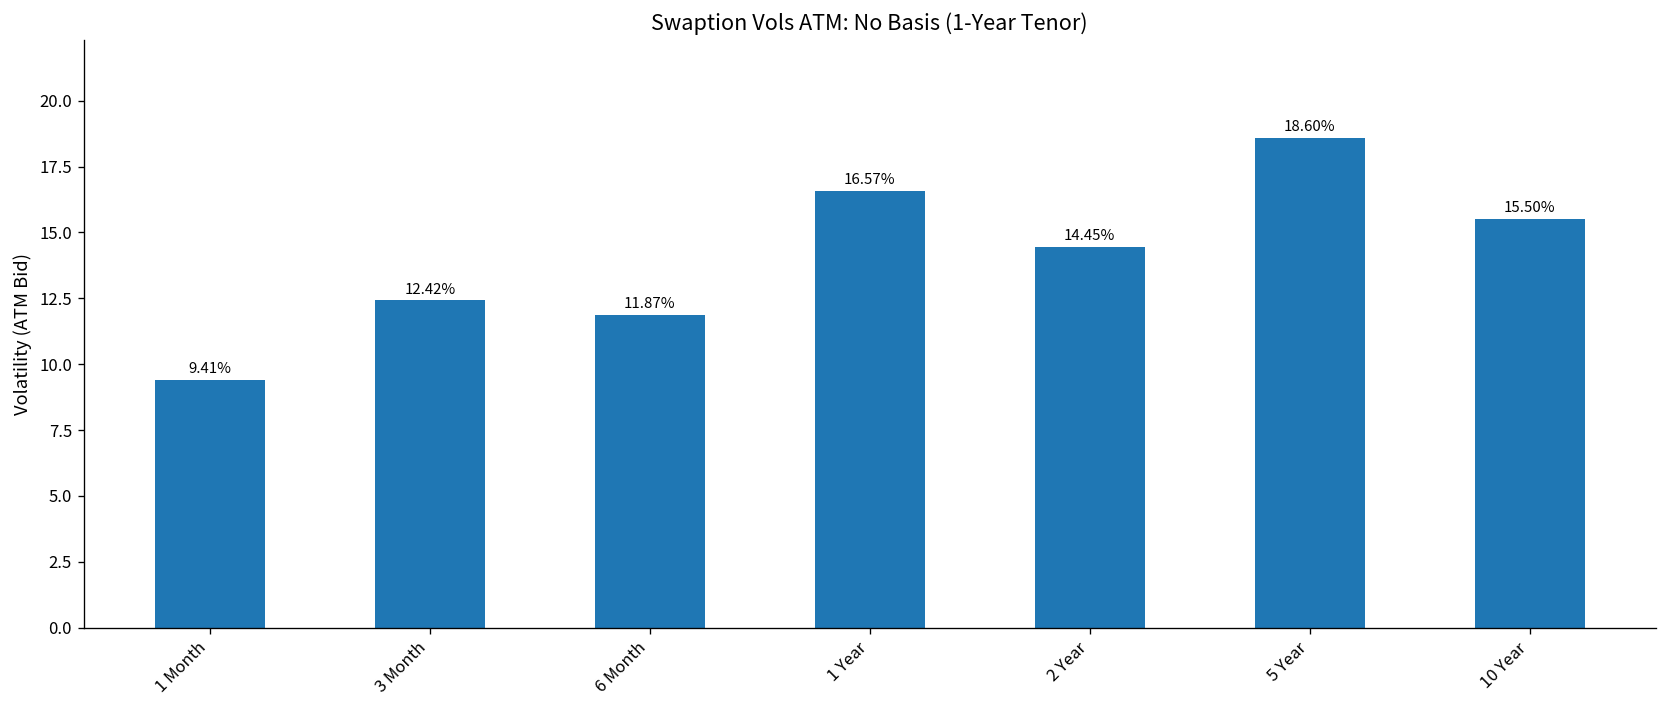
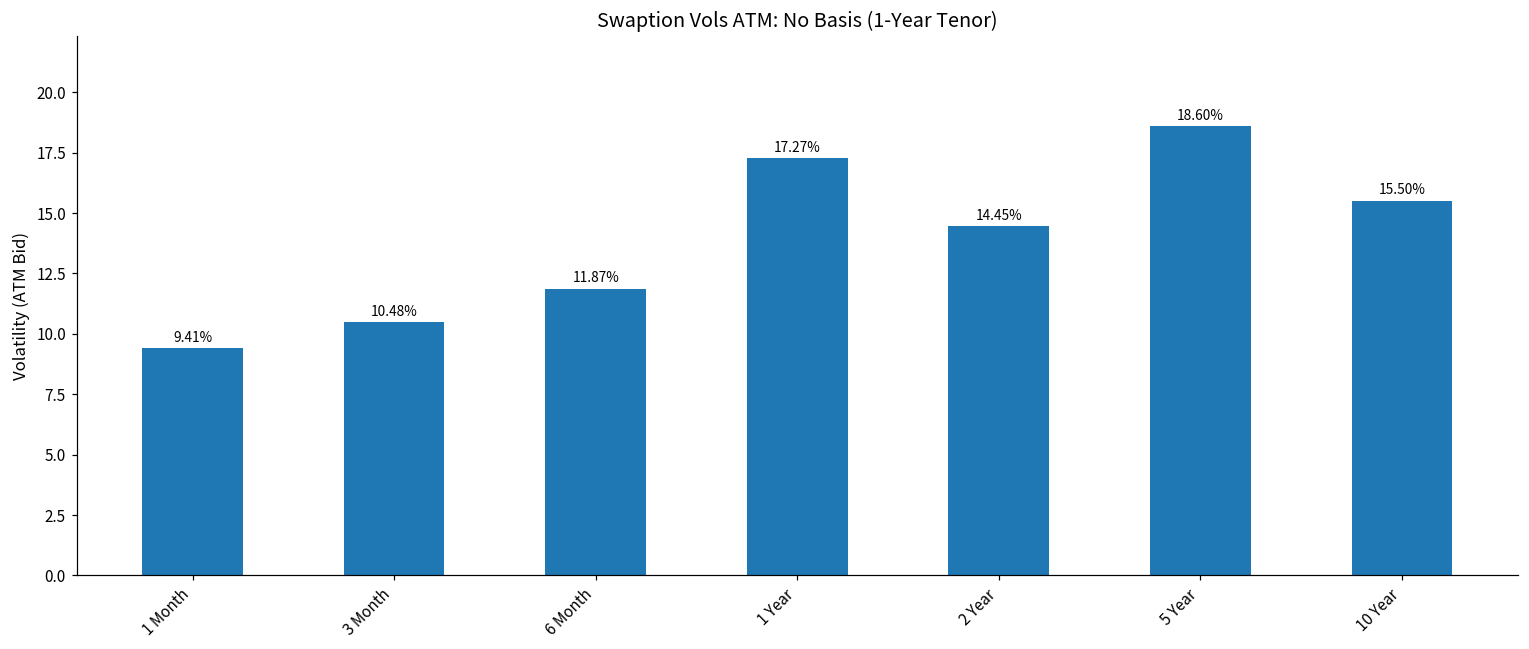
3 Month: 12.42% -> 10.48%
1 Year: 16.57% -> 17.27%
